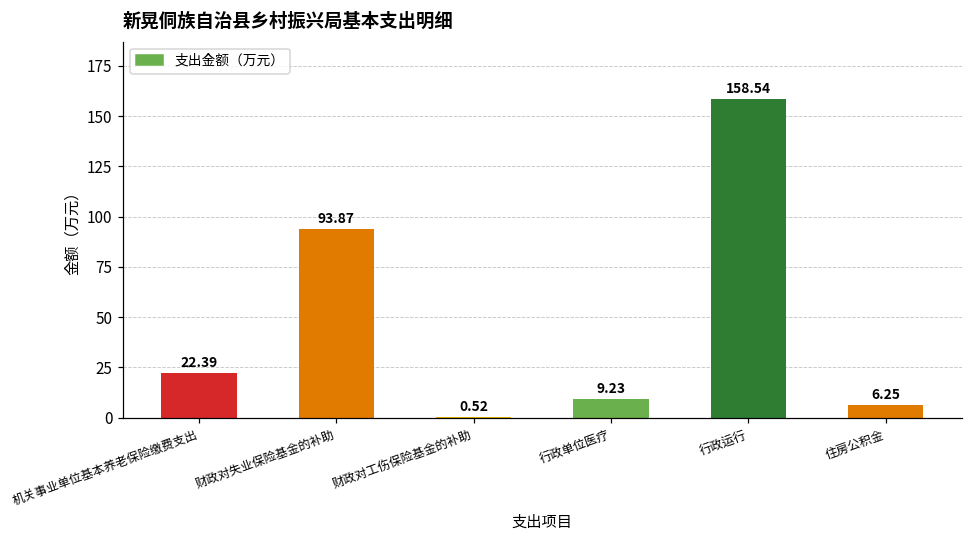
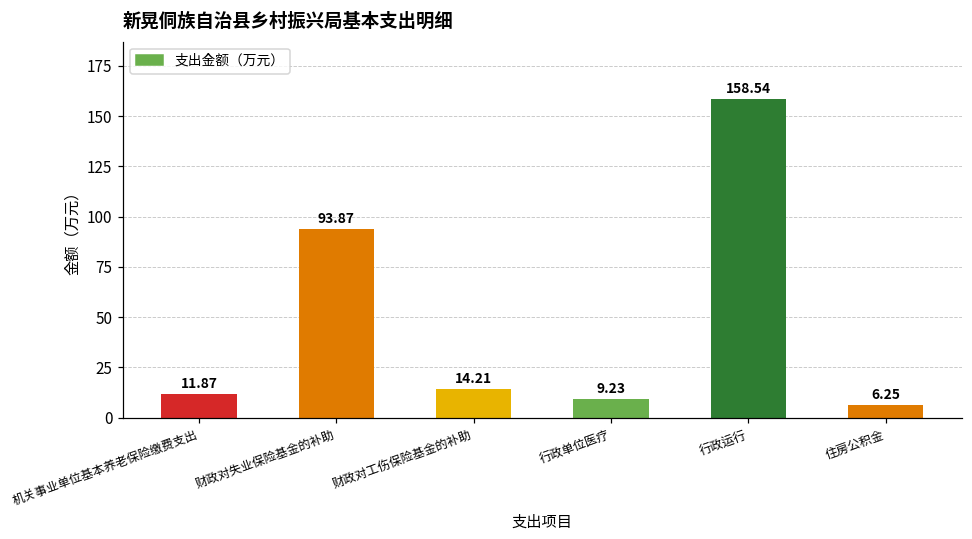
机关事业单位基本养老保险缴费支出: 22.39 -> 11.87
财政对工伤保险基金的补助: 0.52 -> 14.21
